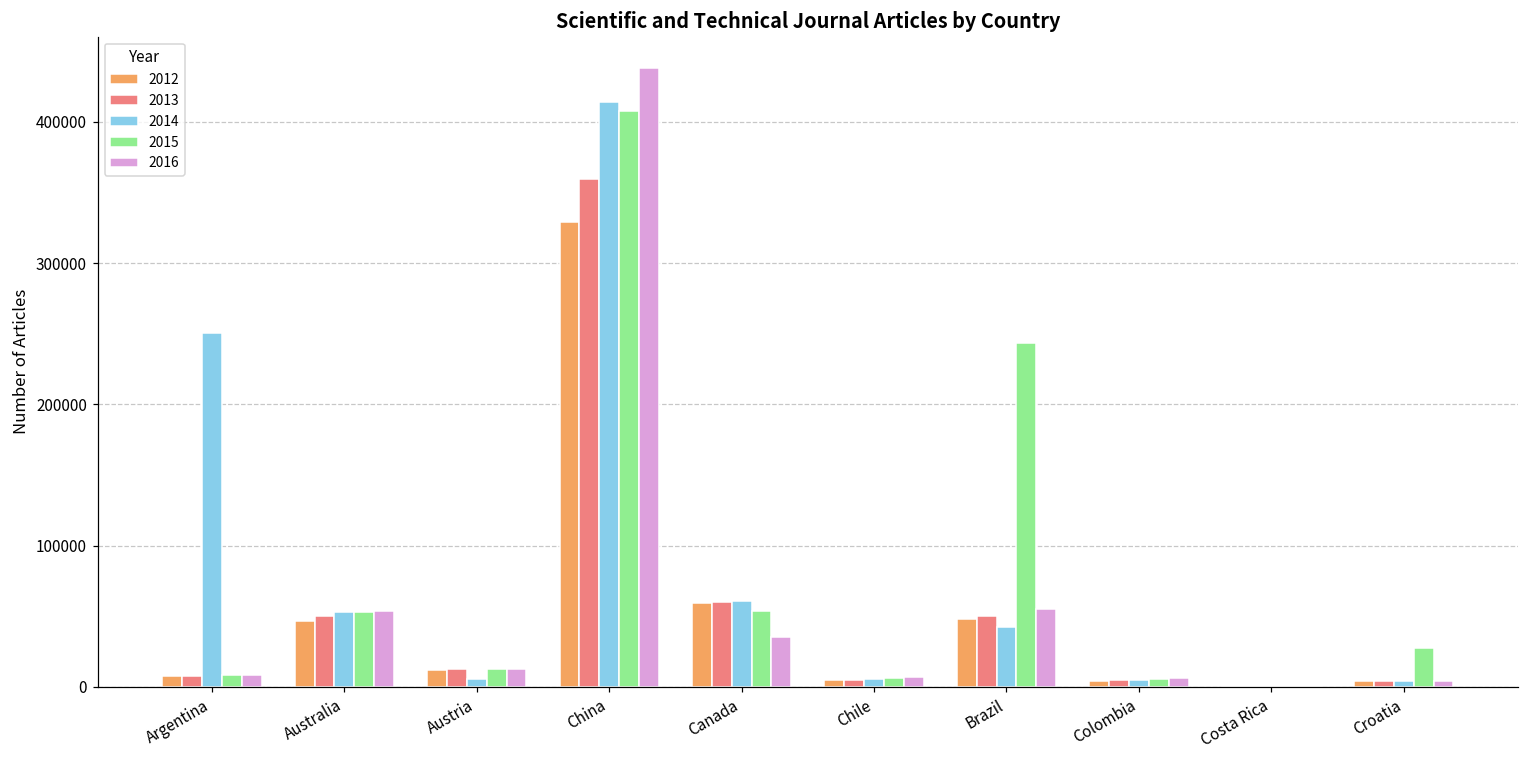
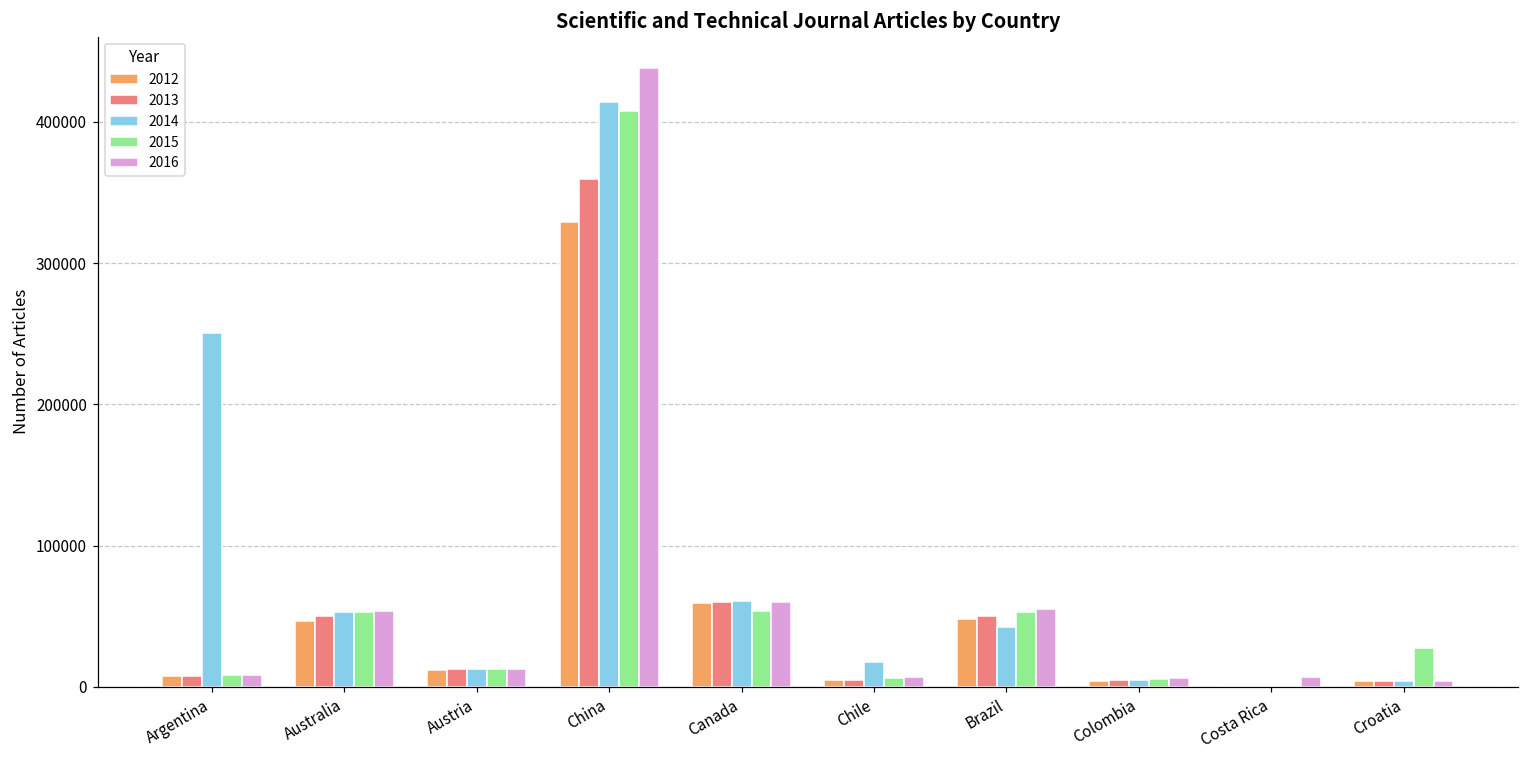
2014, Austria: 6000 -> 13000
2016, Canada: 35000 -> 60000
2014, Chile: 6000 -> 17000
2015, Brazil: 243000 -> 53000
2016, Costa Rica: 0 -> 7000
